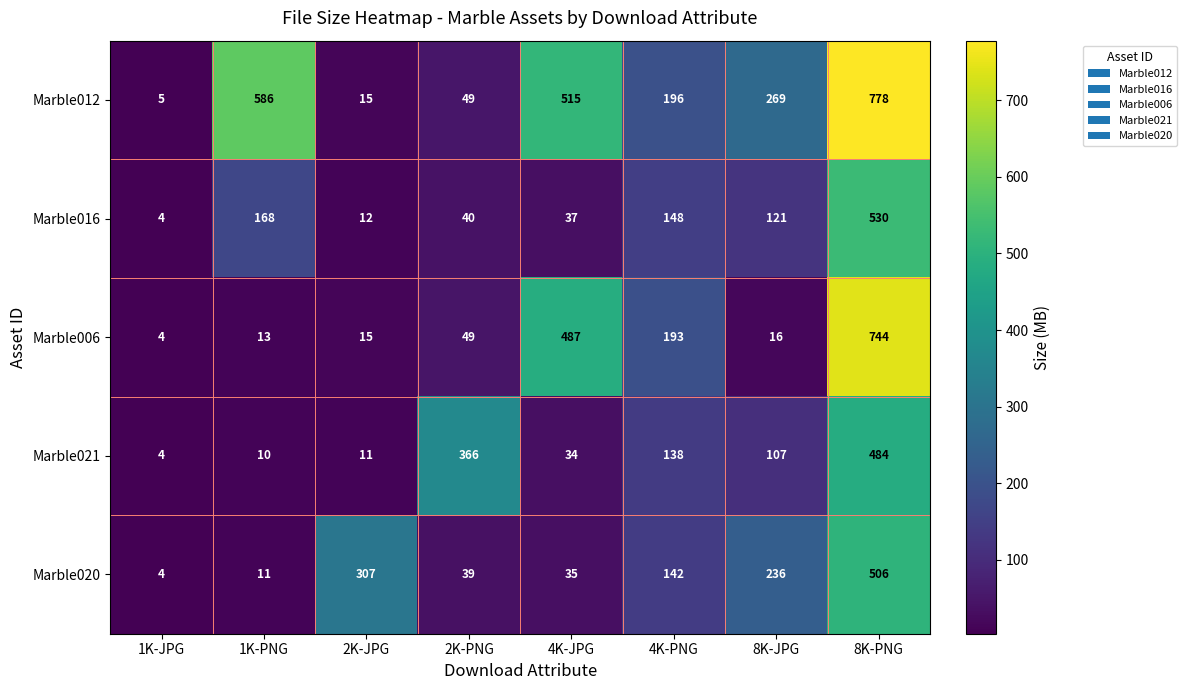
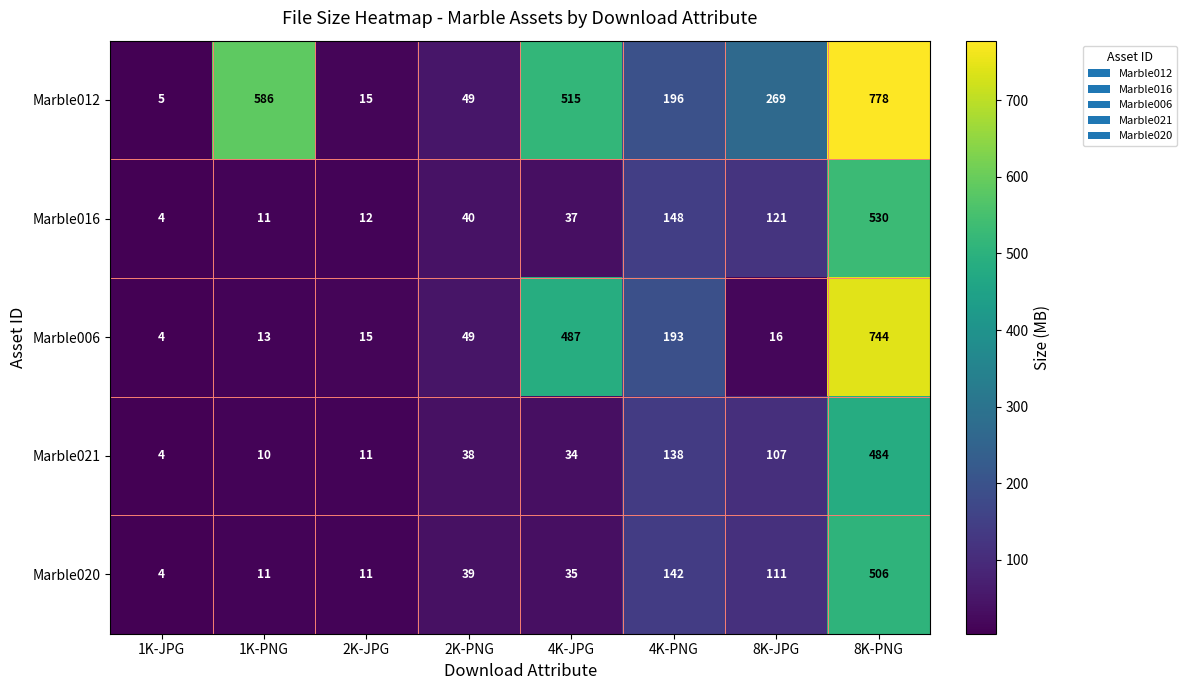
Marble016, 1K-PNG: 168 -> 11
Marble021, 2K-PNG: 366 -> 38
Marble020, 2K-JPG: 307 -> 11
Marble020, 8K-JPG: 236 -> 111
